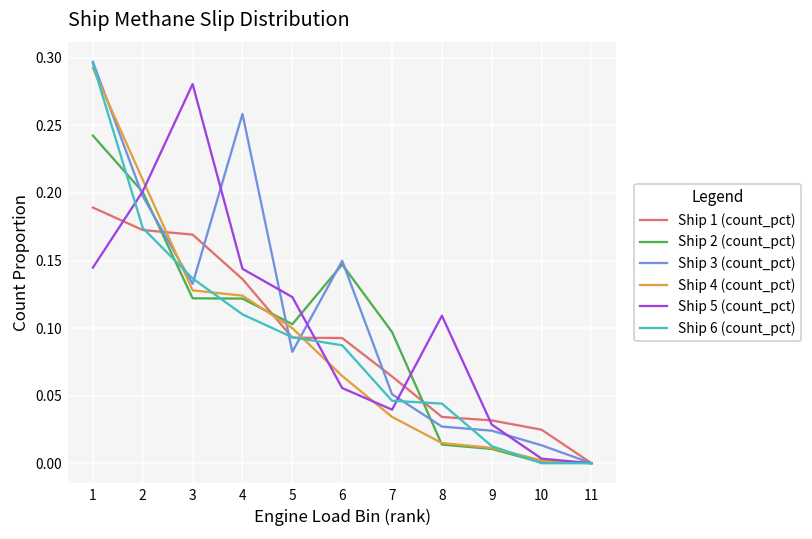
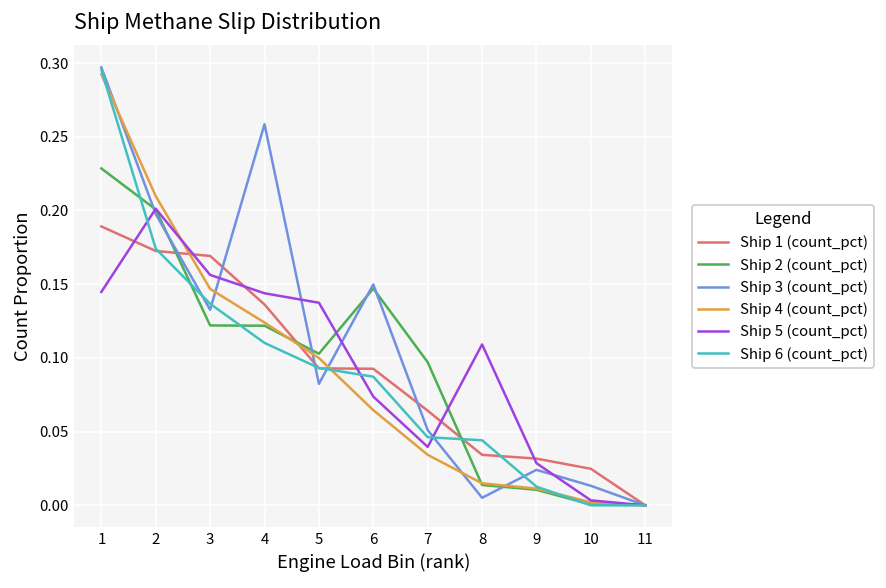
Ship 2 (count_pct), 1: 0.242 -> 0.229
Ship 4 (count_pct), 3: 0.128 -> 0.147
Ship 5 (count_pct), 3: 0.281 -> 0.156
Ship 5 (count_pct), 5: 0.123 -> 0.137
Ship 5 (count_pct), 6: 0.056 -> 0.074
Ship 3 (count_pct), 8: 0.027 -> 0.005
